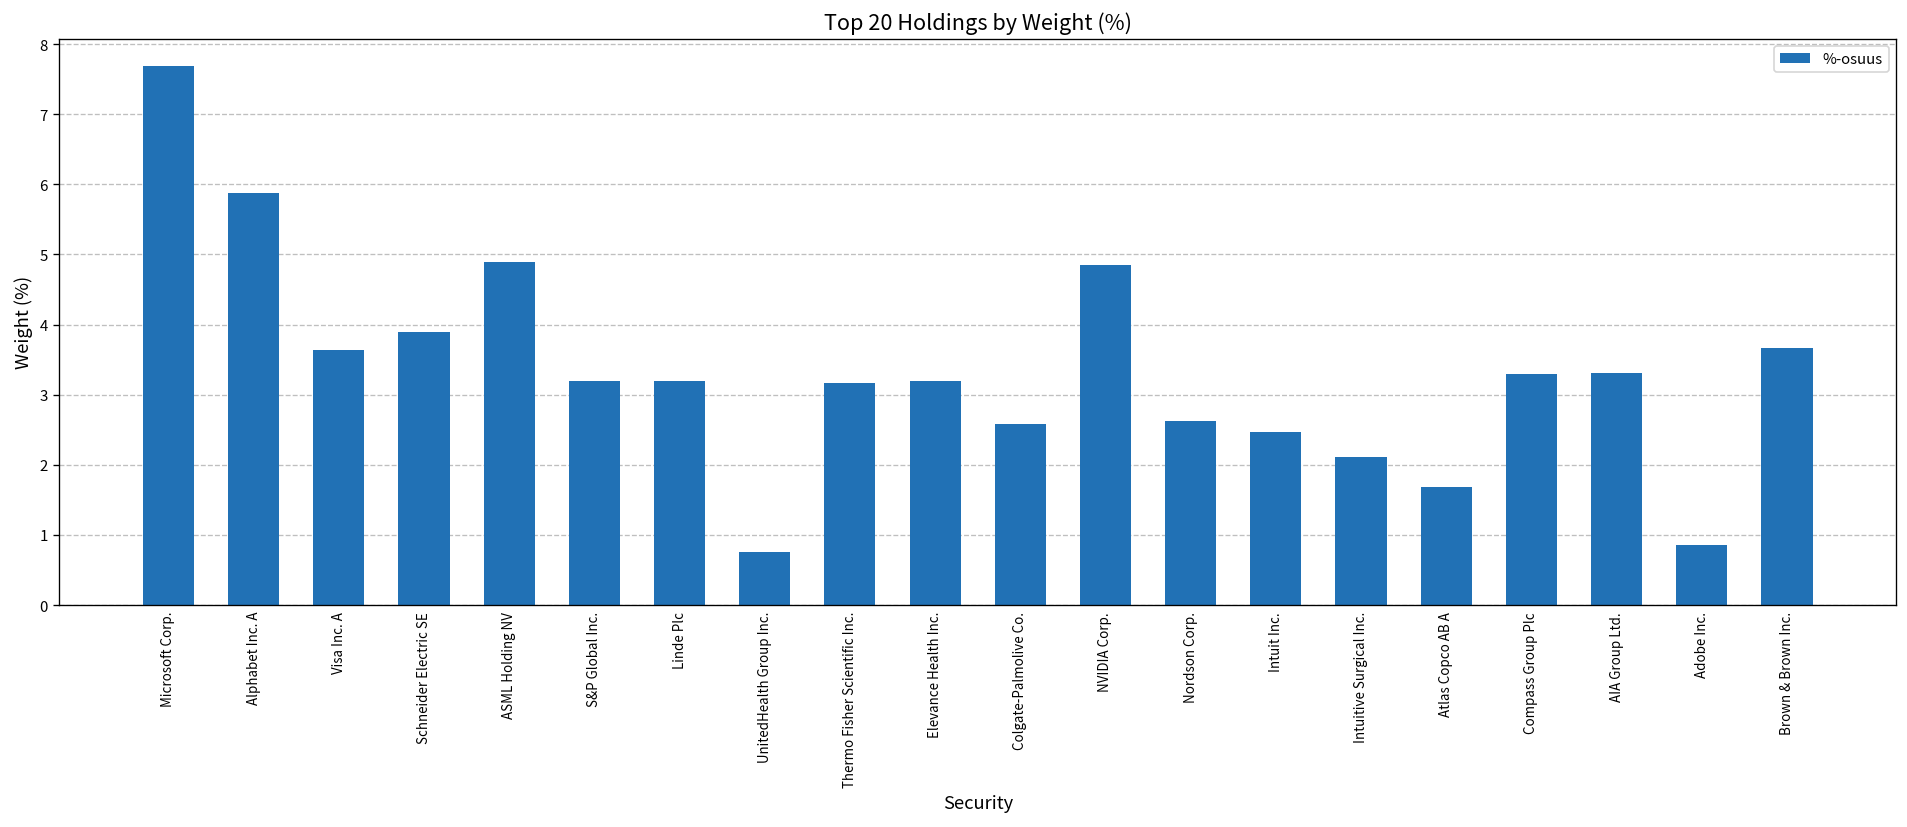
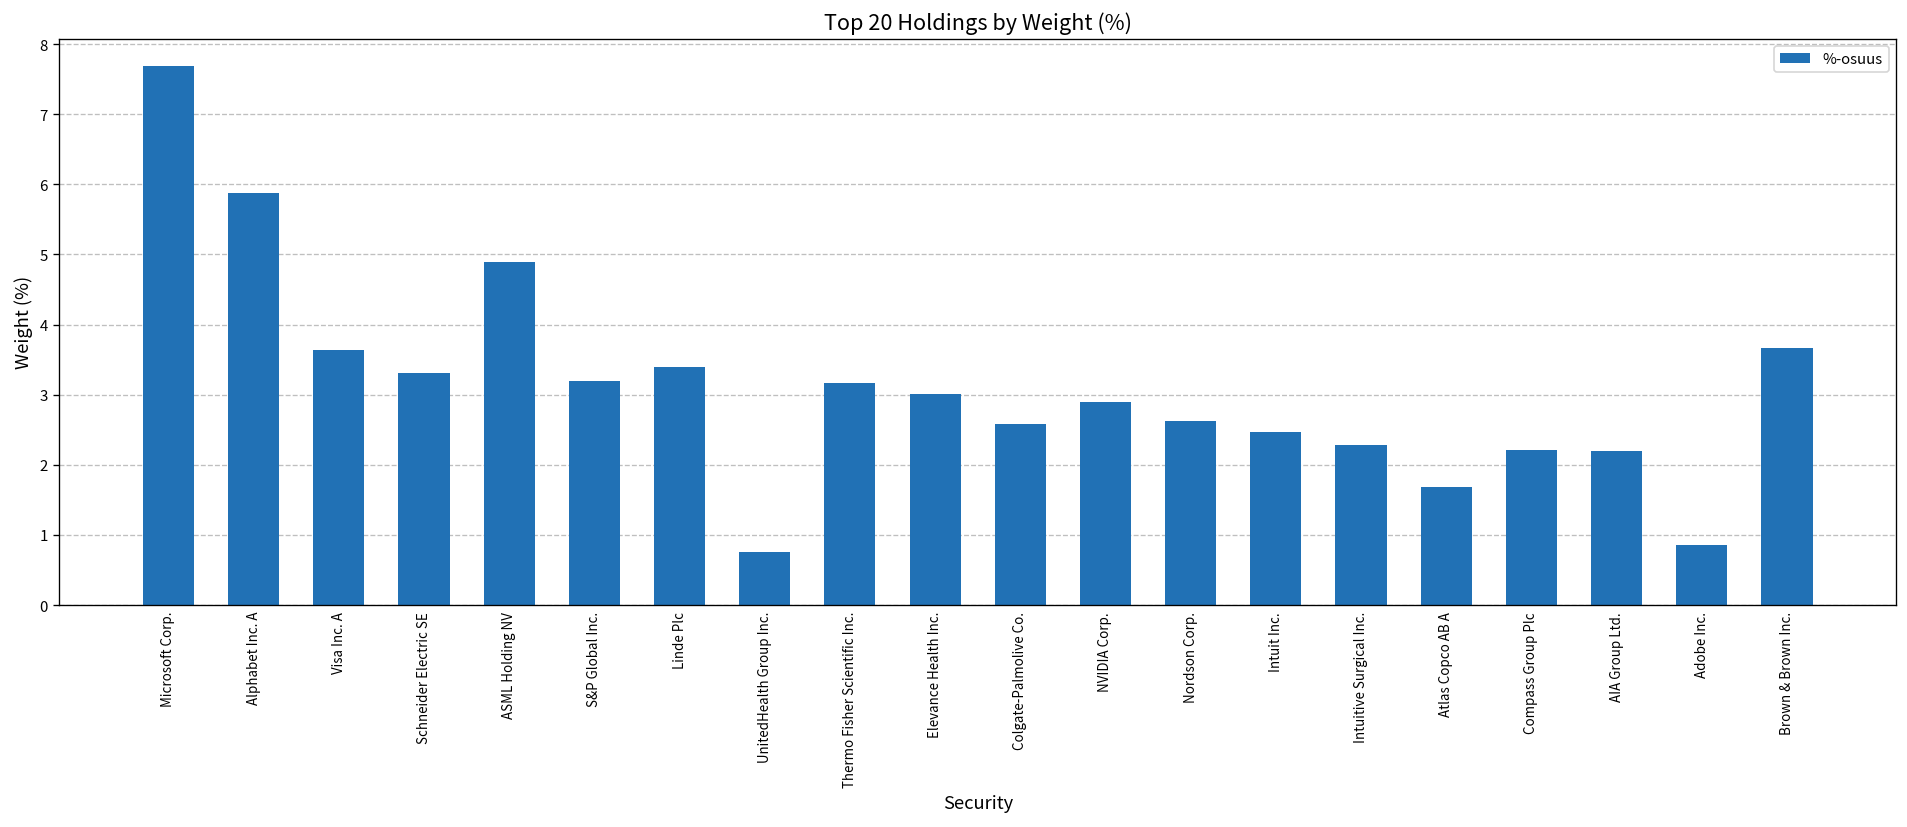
Schneider Electric SE: 3.9 -> 3.3
Linde Plc: 3.2 -> 3.4
Elevance Health Inc.: 3.2 -> 3.0
NVIDIA Corp.: 4.9 -> 2.9
Intuitive Surgical Inc.: 2.1 -> 2.3
Compass Group Plc: 3.3 -> 2.2
AIA Group Ltd.: 3.3 -> 2.2
